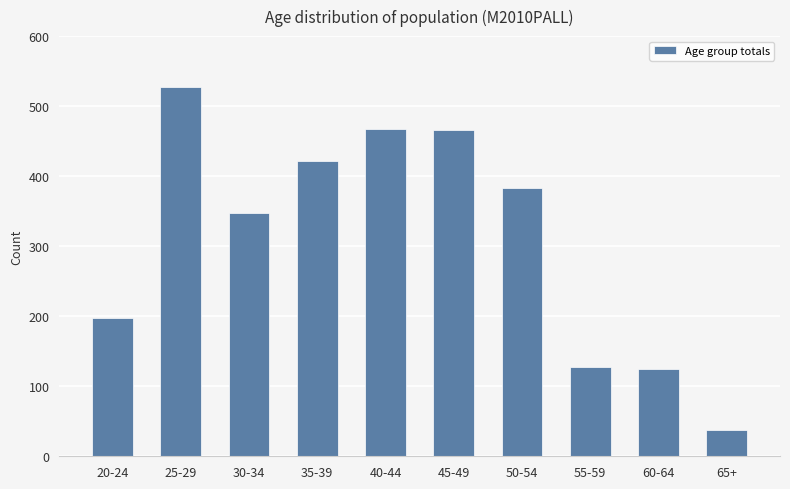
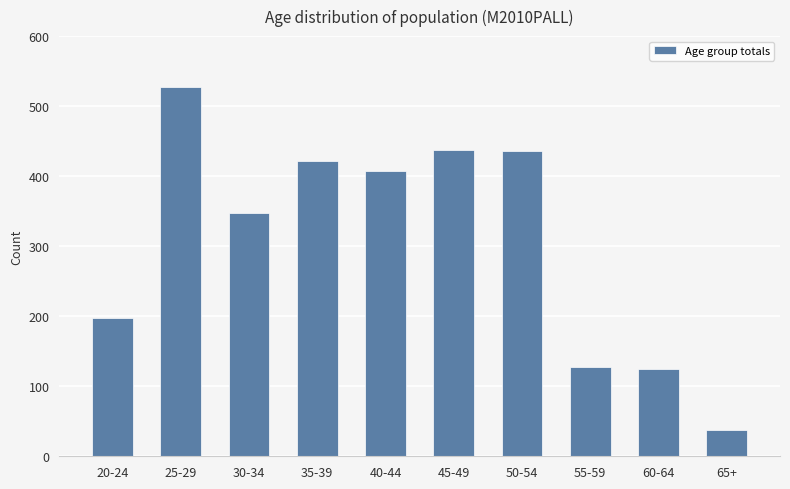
40-44: 470 -> 410
45-49: 470 -> 440
50-54: 380 -> 440
